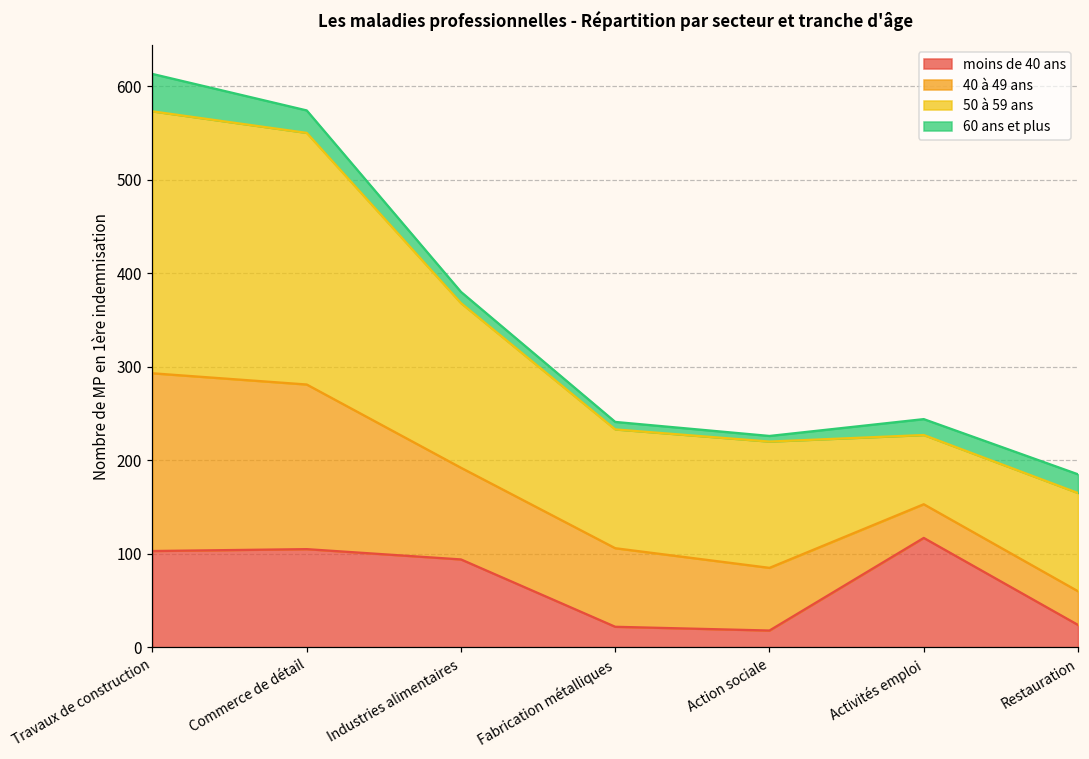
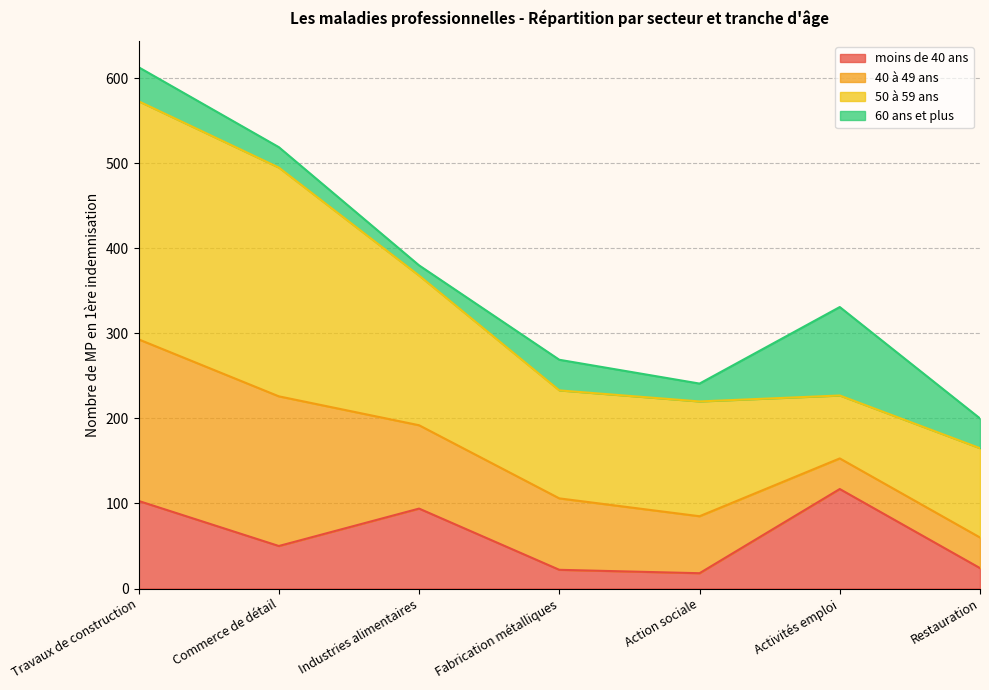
moins de 40 ans, Commerce de détail: 110 -> 50
60 ans et plus, Fabrication métalliques: 10 -> 40
60 ans et plus, Action sociale: 10 -> 20
60 ans et plus, Activités emploi: 20 -> 100
60 ans et plus, Restauration: 20 -> 40
